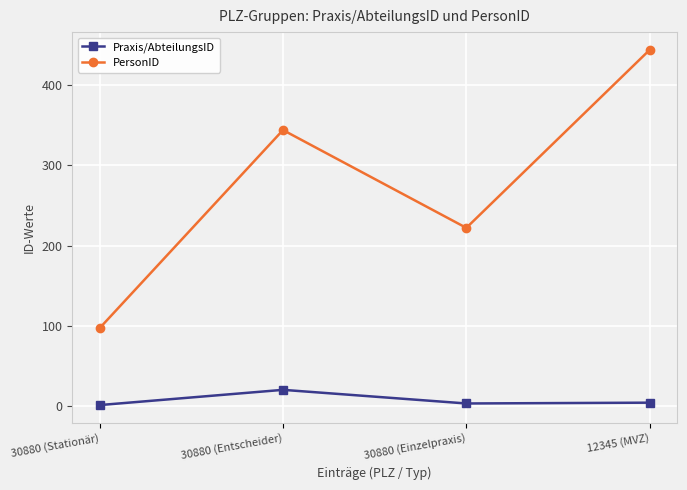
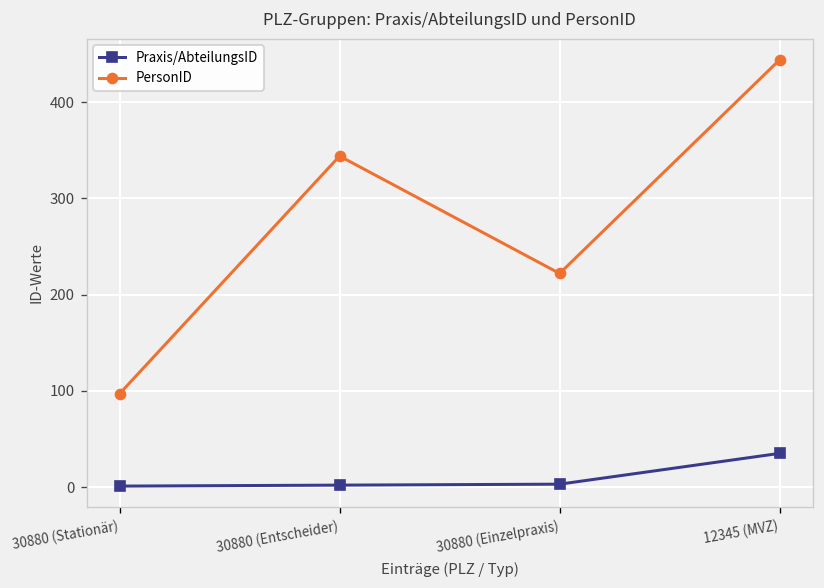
Praxis/AbteilungsID, 30880 (Entscheider): 20 -> 0
Praxis/AbteilungsID, 12345 (MVZ): 0 -> 40
